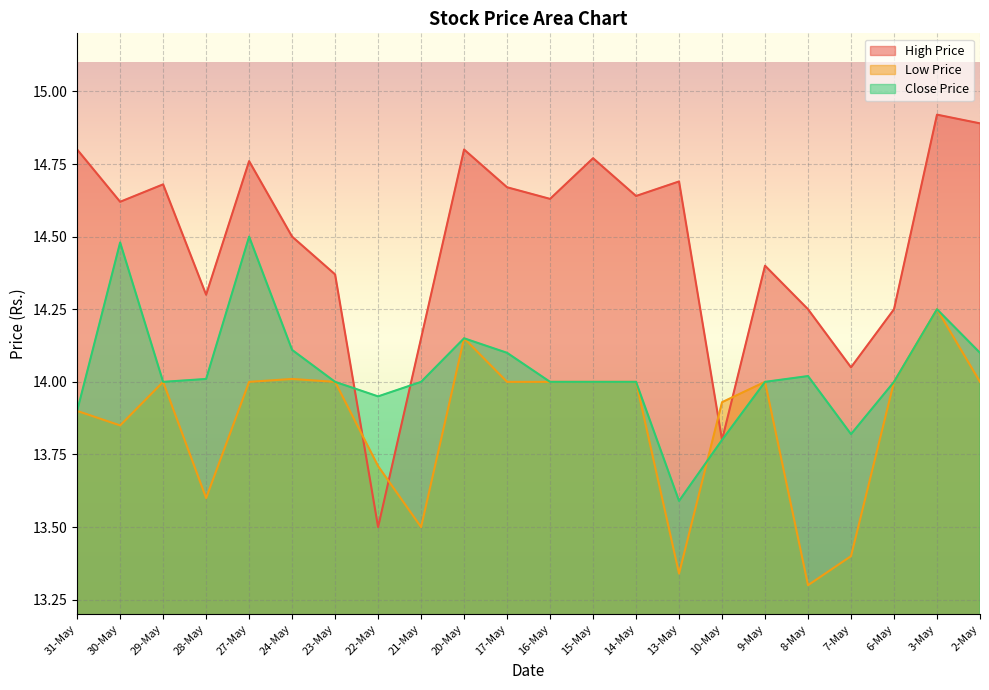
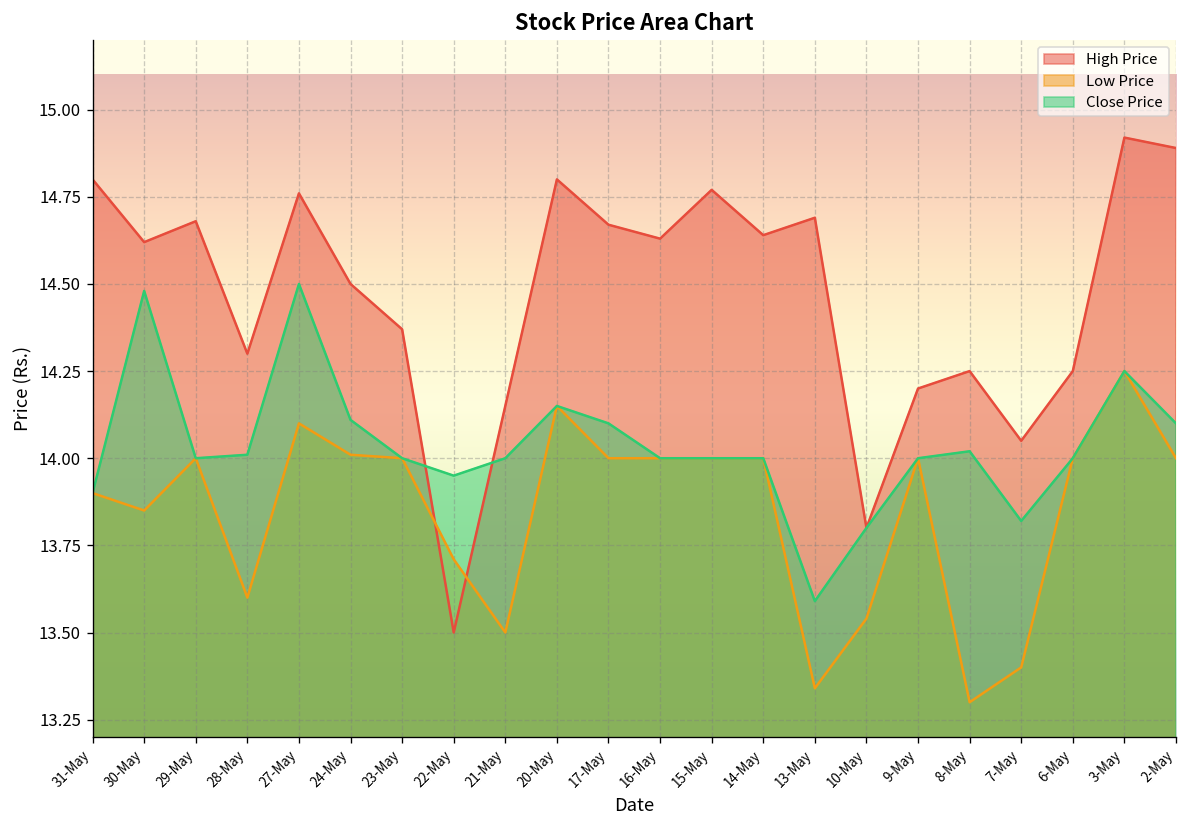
Low Price, 27-May: 14.0 -> 14.1
Low Price, 10-May: 13.93 -> 13.54
High Price, 9-May: 14.4 -> 14.2
